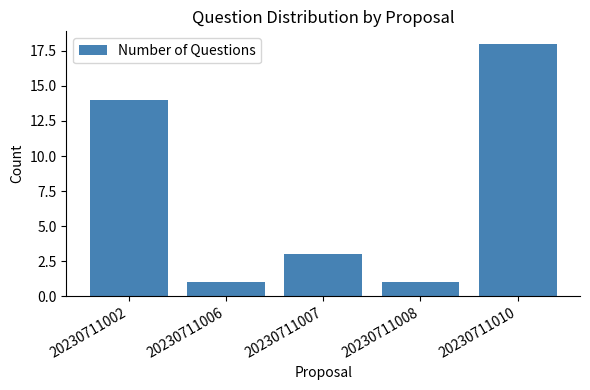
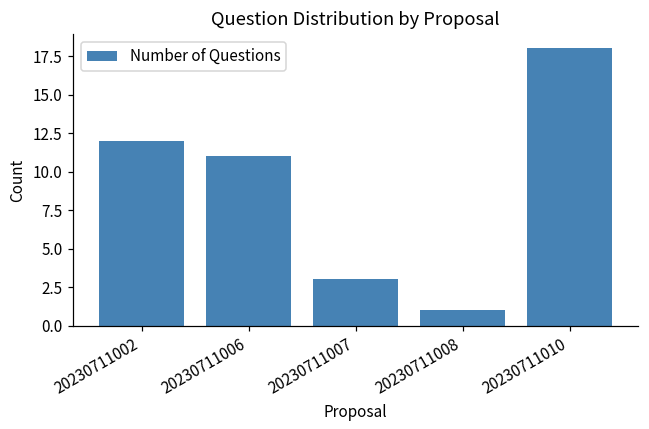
20230711002: 14 -> 12
20230711006: 1 -> 11
